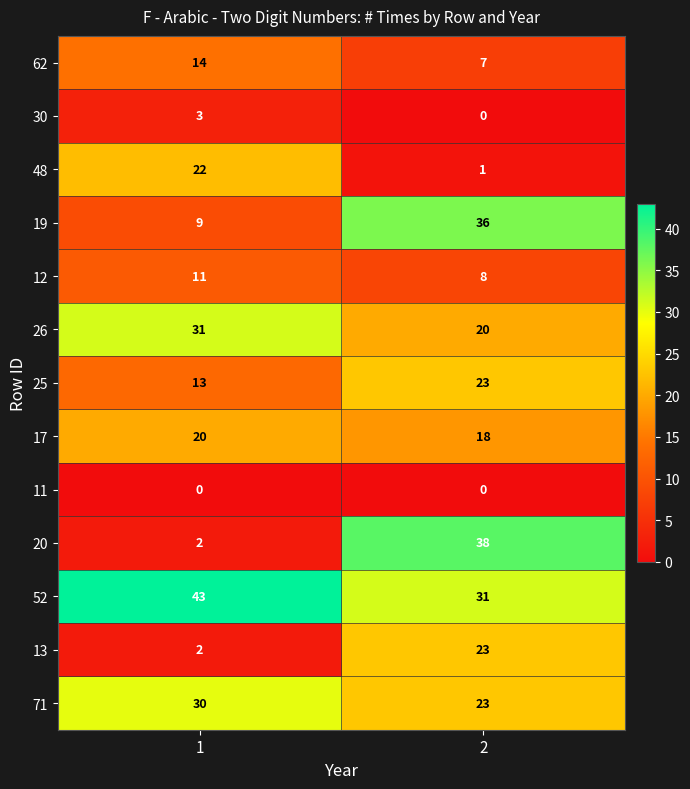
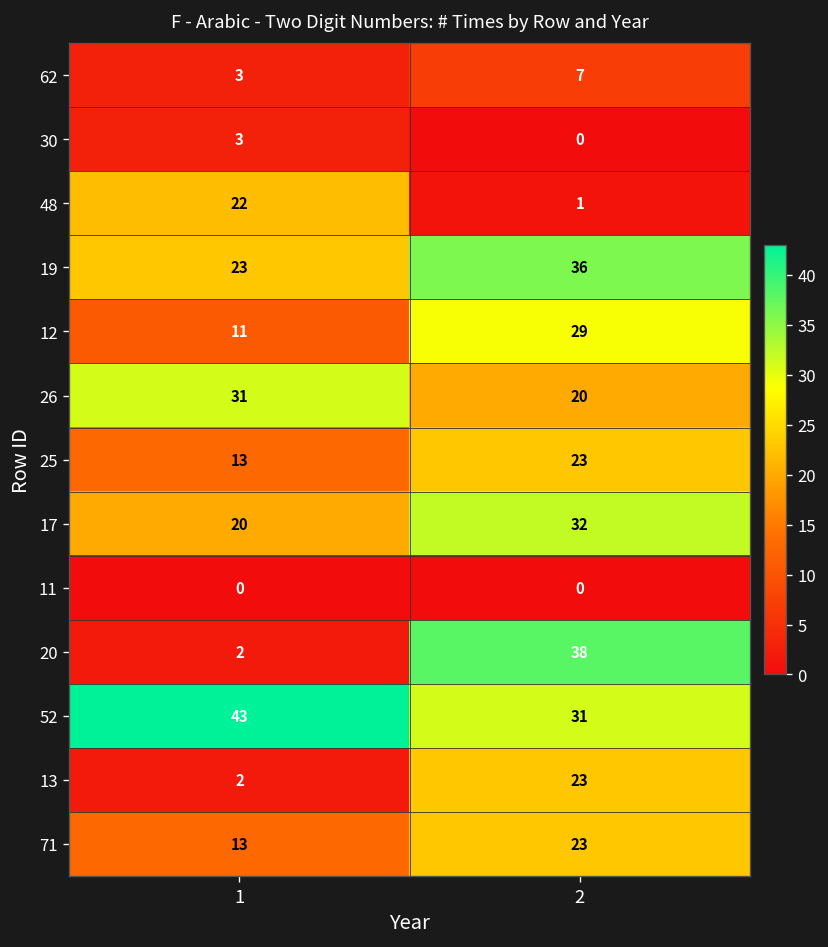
62, 1: 14 -> 3
19, 1: 9 -> 23
12, 2: 8 -> 29
17, 2: 18 -> 32
71, 1: 30 -> 13
